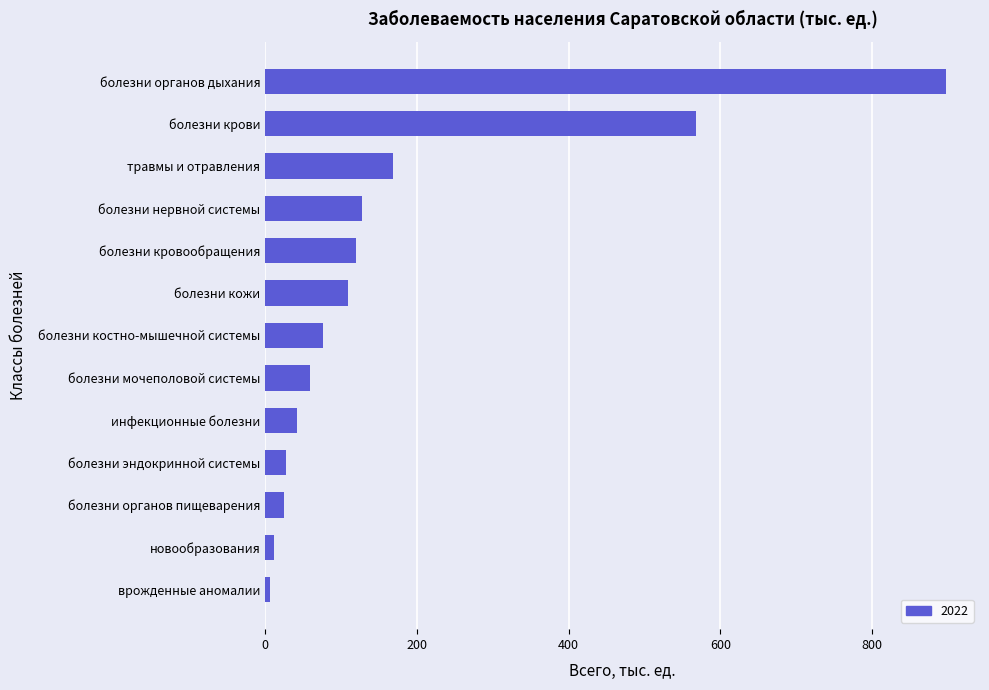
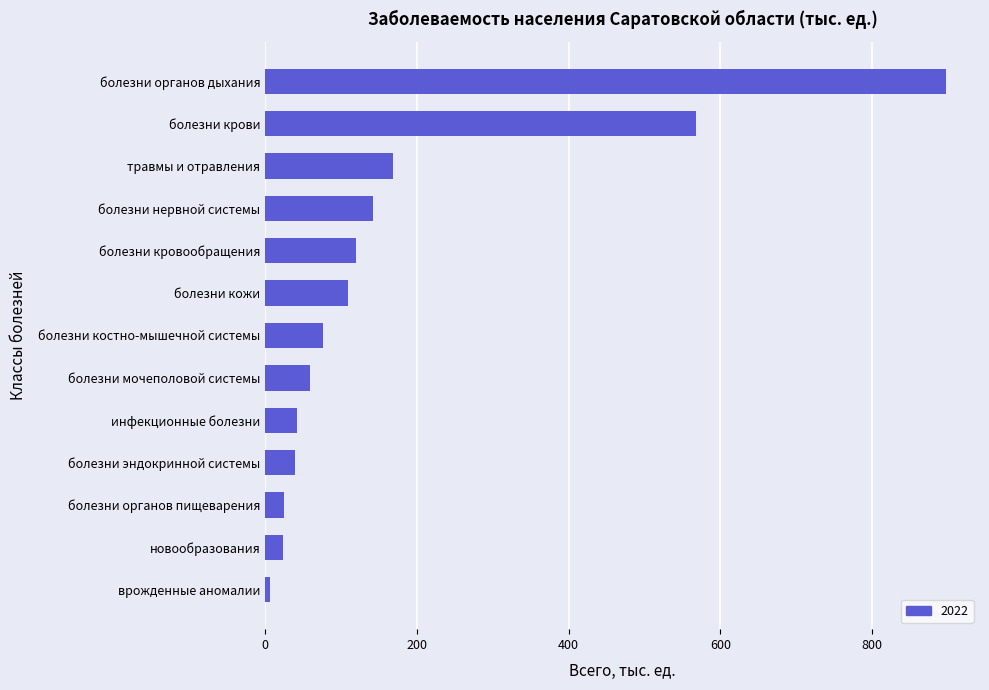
болезни нервной системы: 130 -> 140
болезни эндокринной системы: 30 -> 40
новообразования: 10 -> 20
